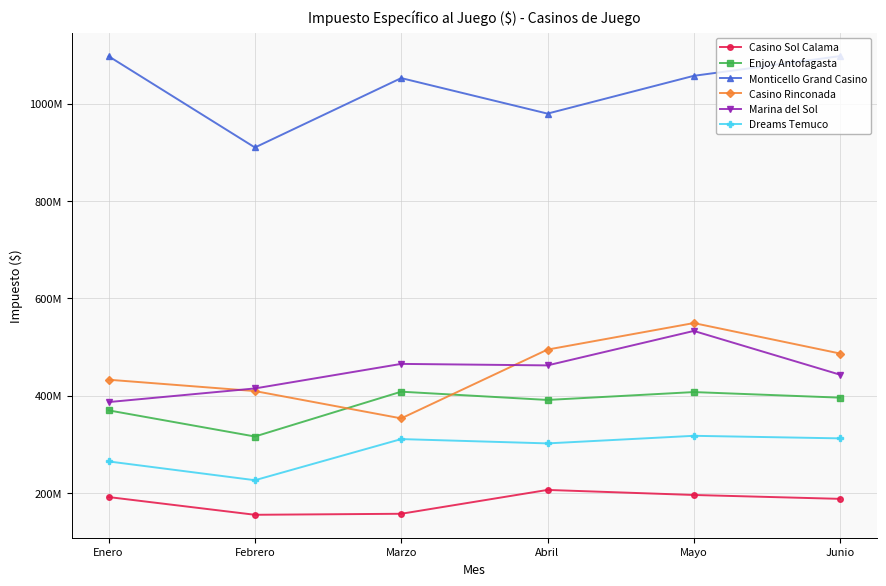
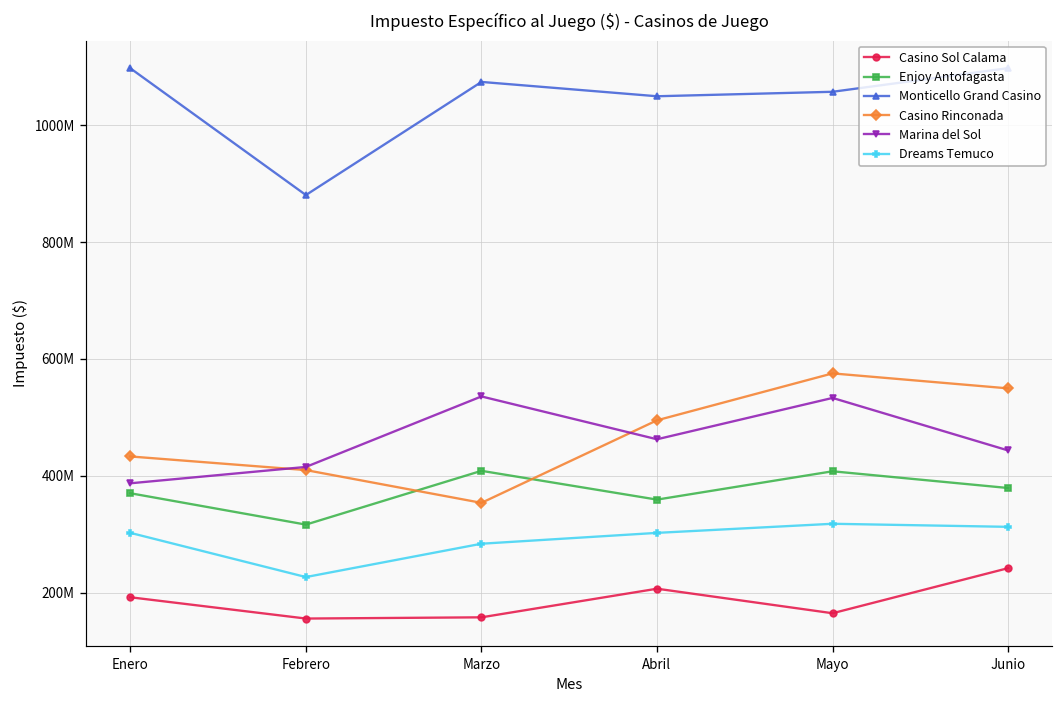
Dreams Temuco, Enero: 270000000 -> 300000000
Monticello Grand Casino, Febrero: 910000000 -> 880000000
Monticello Grand Casino, Marzo: 1050000000 -> 1070000000
Marina del Sol, Marzo: 470000000 -> 540000000
Dreams Temuco, Marzo: 310000000 -> 280000000
Enjoy Antofagasta, Abril: 390000000 -> 360000000
Monticello Grand Casino, Abril: 980000000 -> 1050000000
Casino Sol Calama, Mayo: 200000000 -> 160000000
Casino Rinconada, Mayo: 550000000 -> 580000000
Casino Sol Calama, Junio: 190000000 -> 240000000
Enjoy Antofagasta, Junio: 400000000 -> 380000000
Casino Rinconada, Junio: 490000000 -> 550000000
